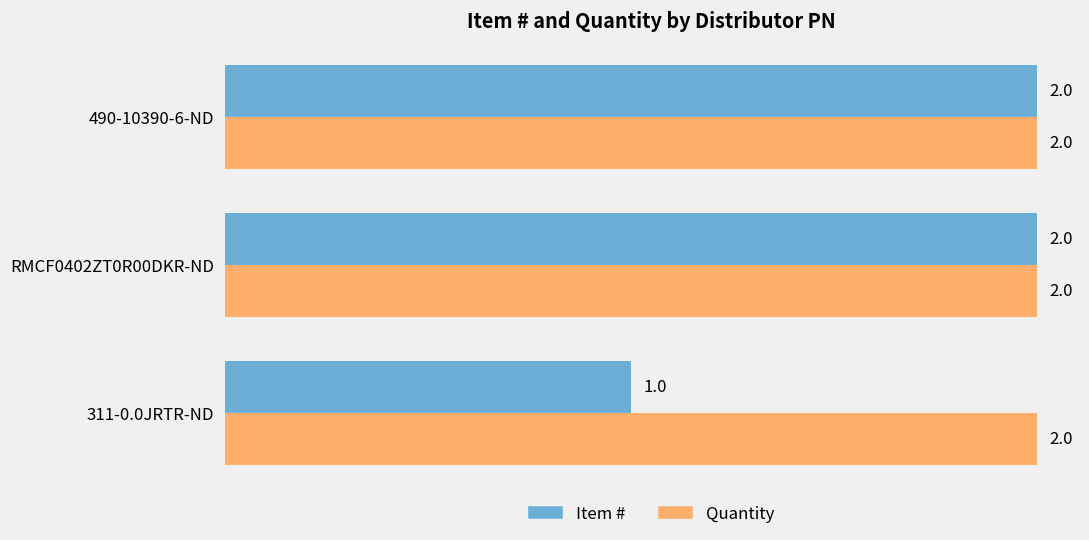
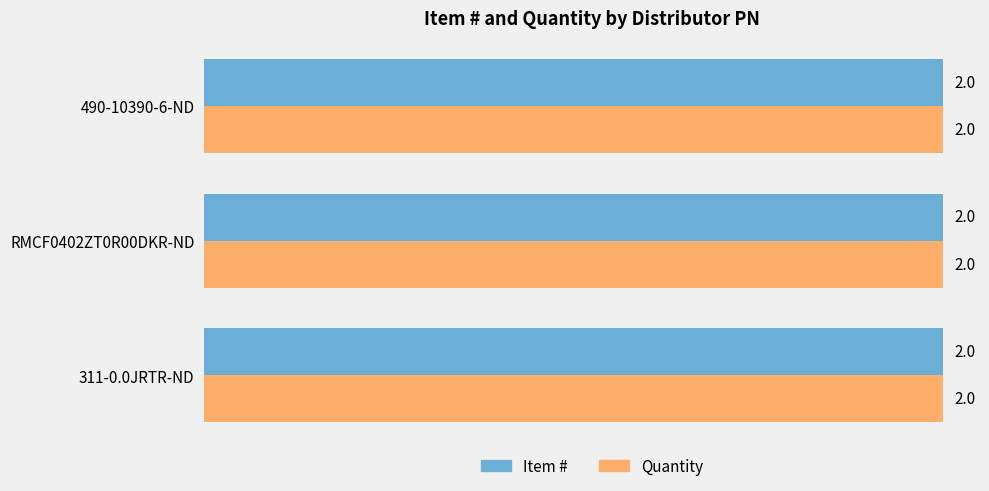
Item #, 311-0.0JRTR-ND: 1.0 -> 2.0
